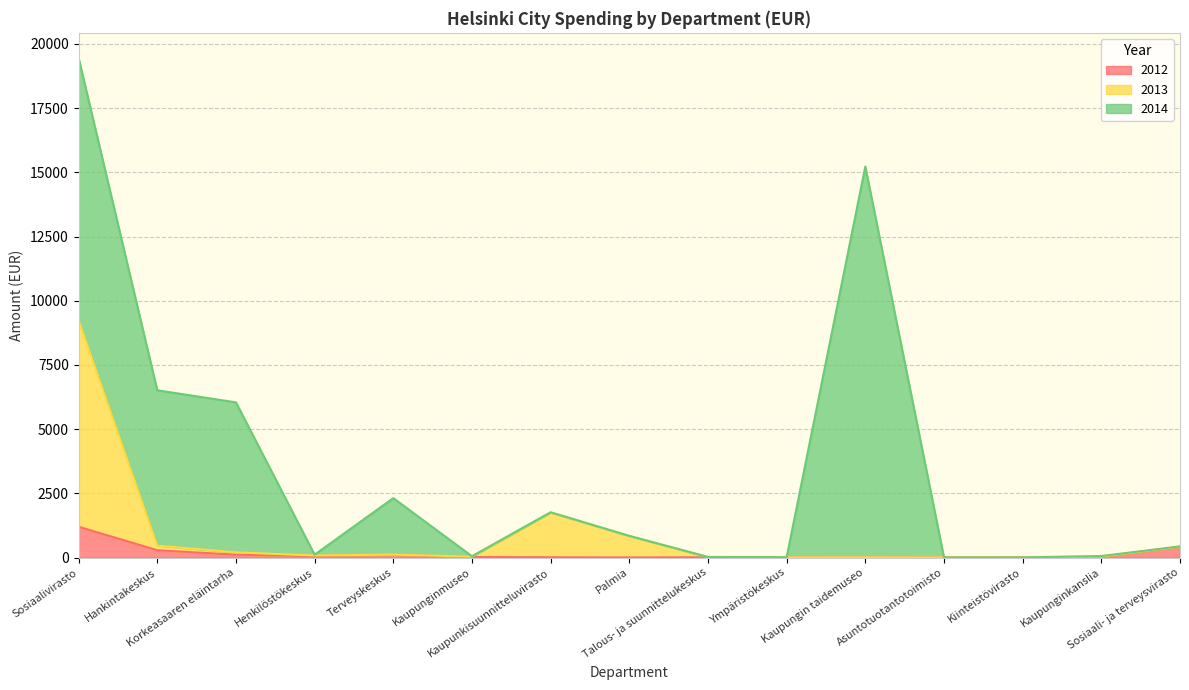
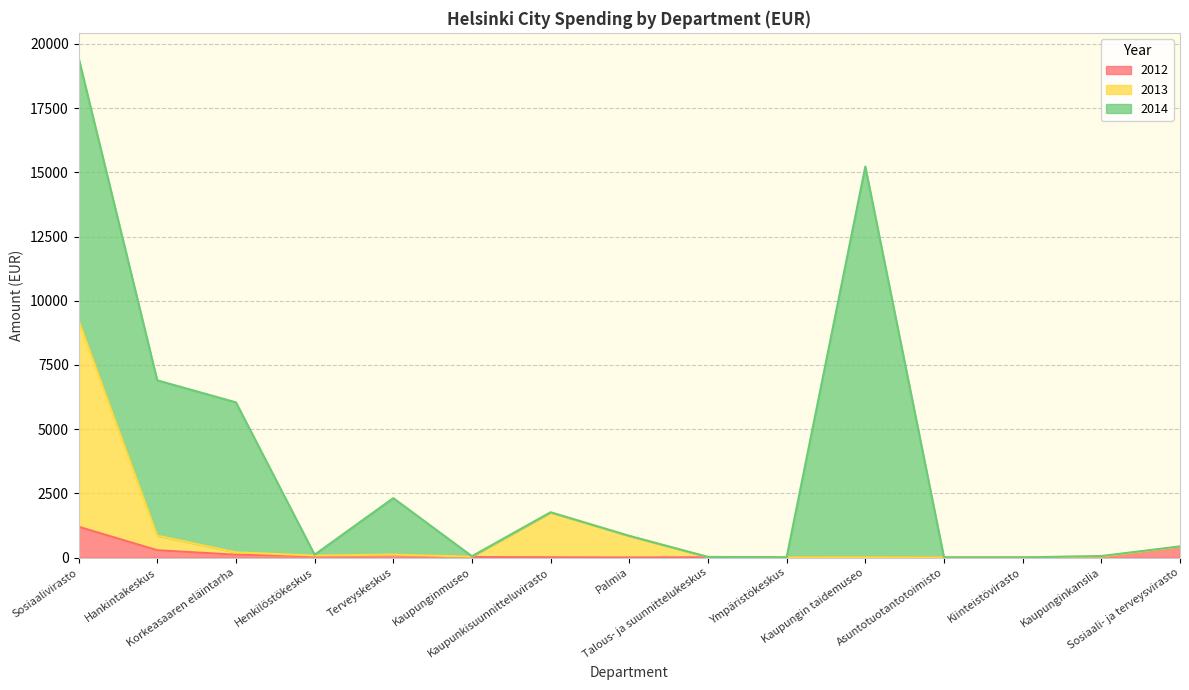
2013, Hankintakeskus: 200 -> 600
